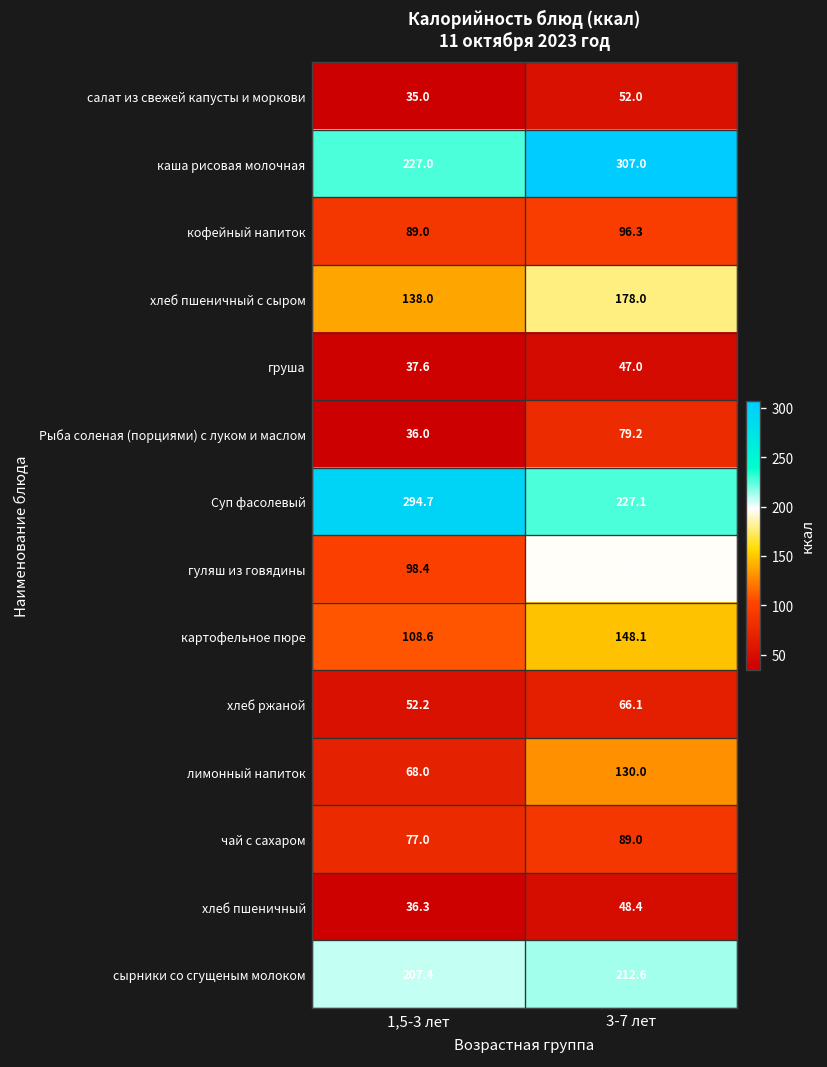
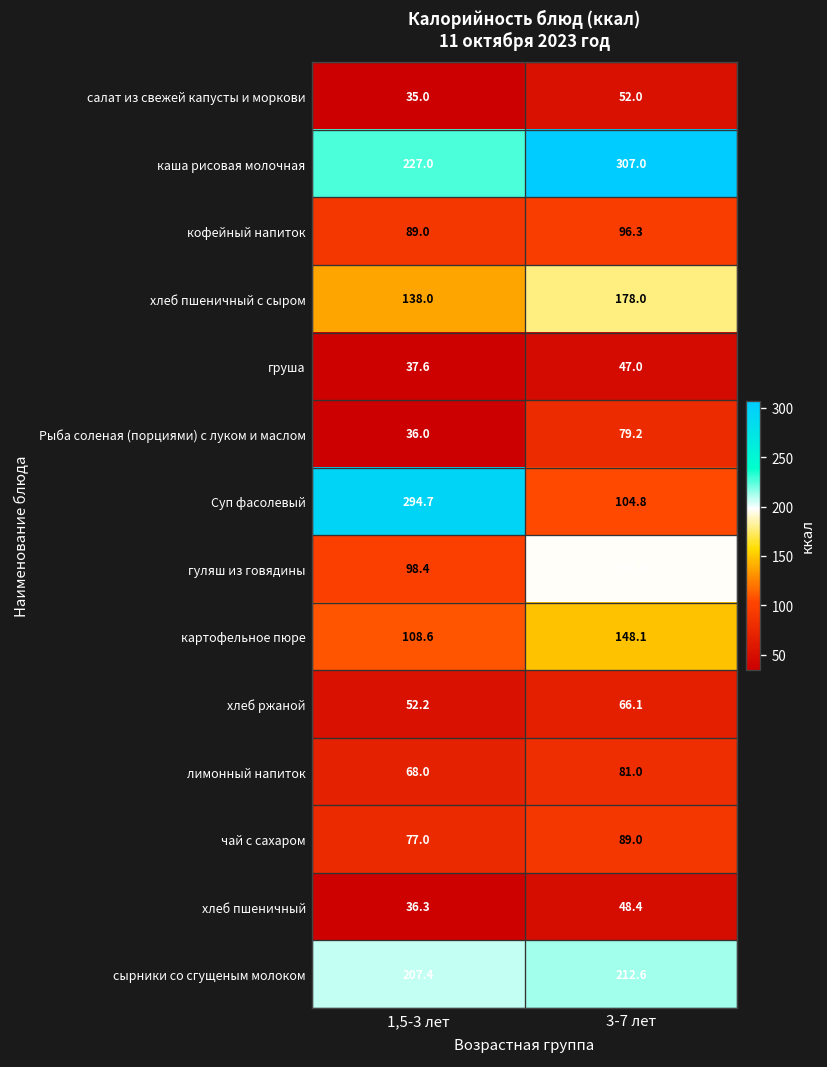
Суп фасолевый, 3-7 лет: 227.1 -> 104.8
лимонный напиток, 3-7 лет: 130.0 -> 81.0
